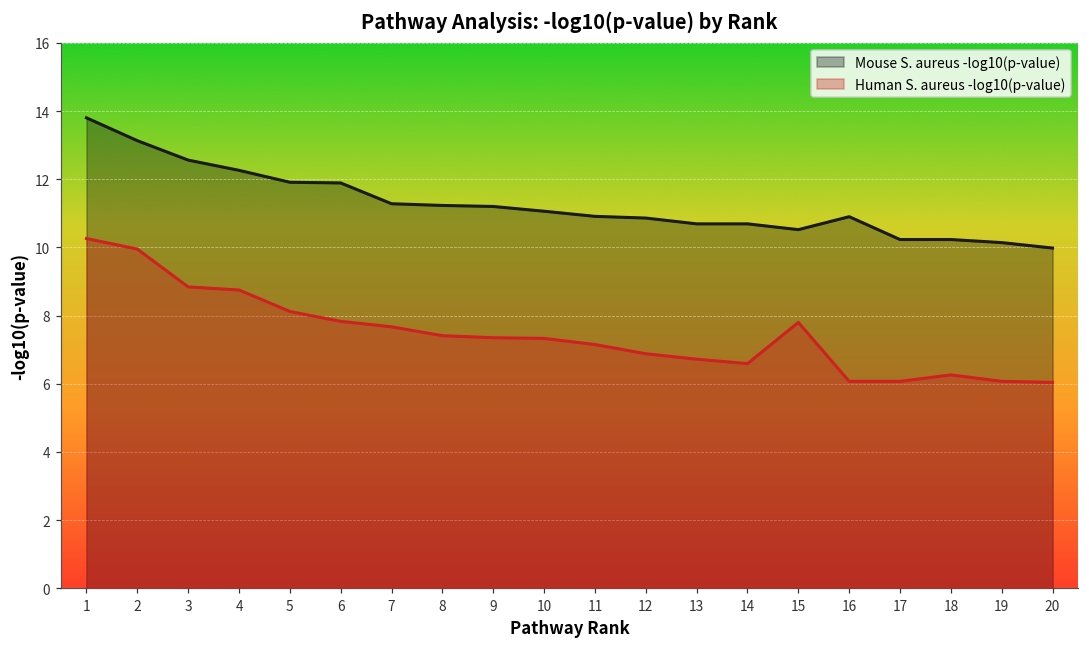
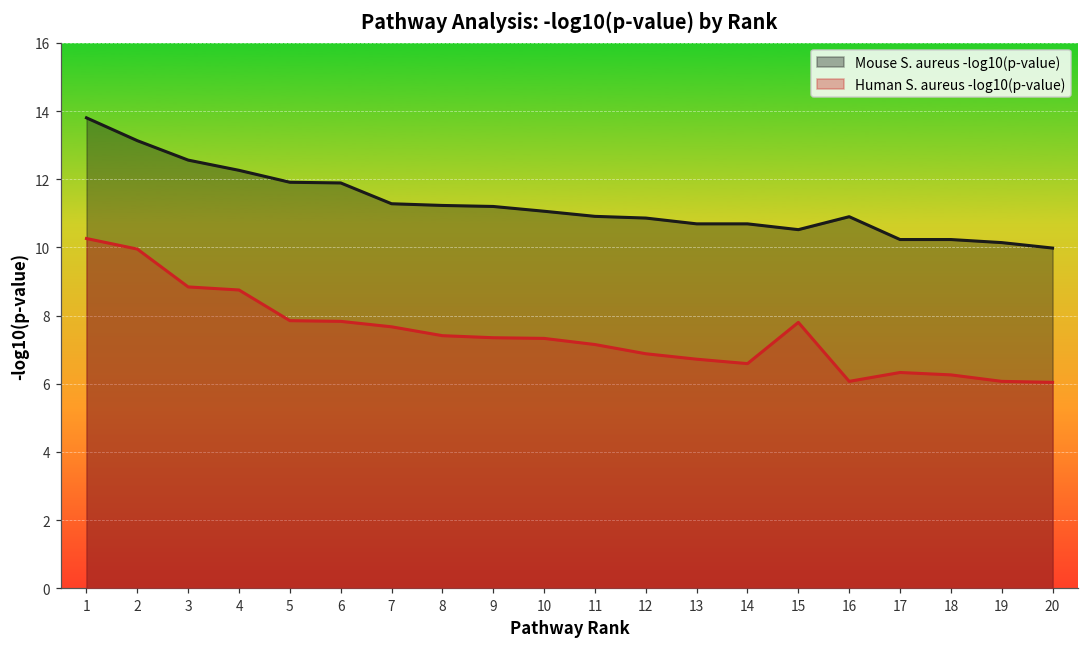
Human S. aureus -log10(p-value), 5: 8.1 -> 7.9
Human S. aureus -log10(p-value), 17: 6.1 -> 6.3
